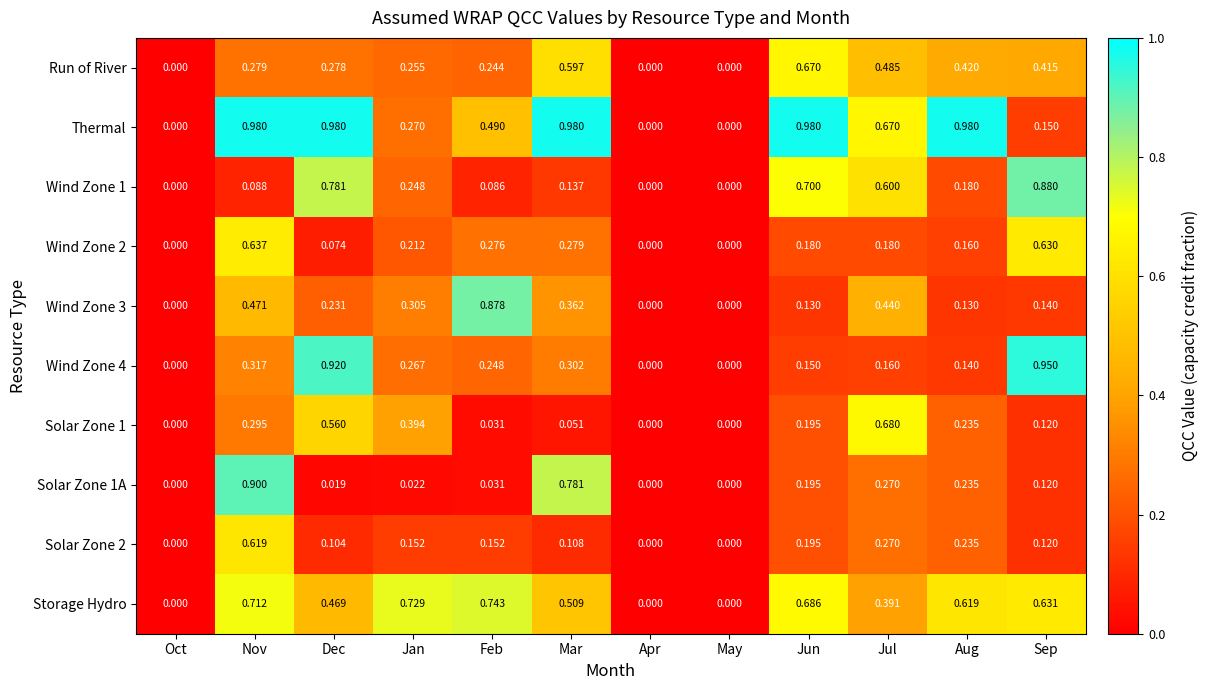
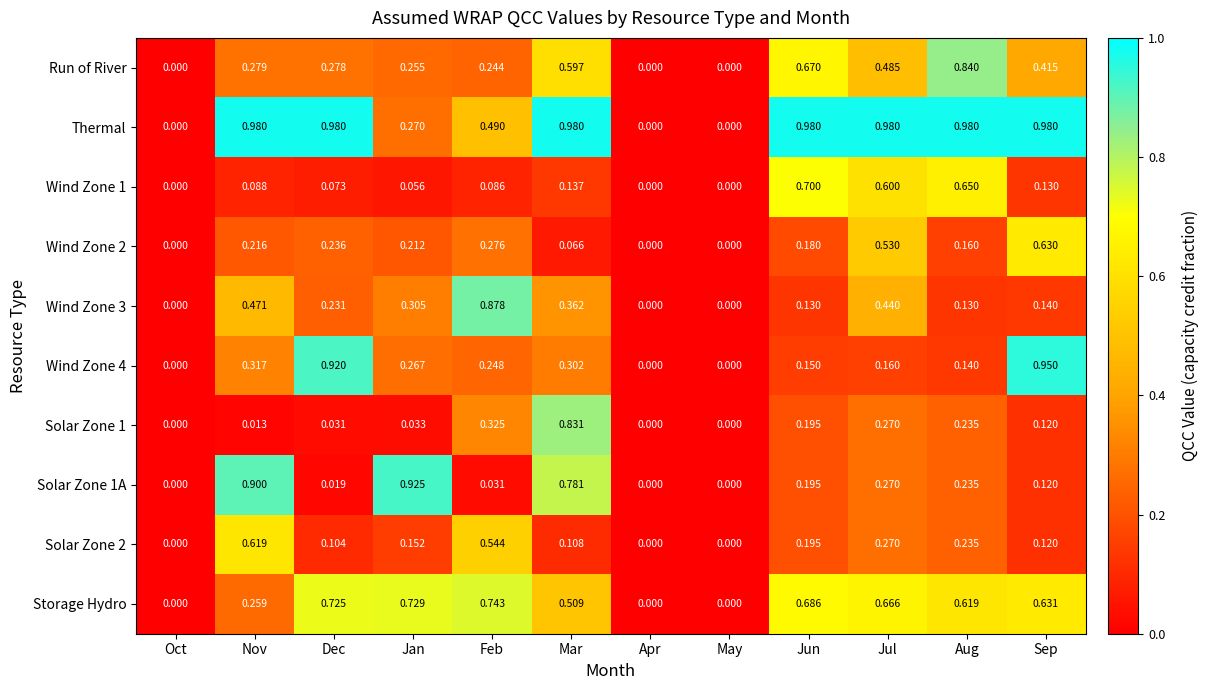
Run of River, Aug: 0.420 -> 0.840
Thermal, Jul: 0.670 -> 0.980
Thermal, Sep: 0.150 -> 0.980
Wind Zone 1, Dec: 0.781 -> 0.073
Wind Zone 1, Jan: 0.248 -> 0.056
Wind Zone 1, Aug: 0.180 -> 0.650
Wind Zone 1, Sep: 0.880 -> 0.130
Wind Zone 2, Nov: 0.637 -> 0.216
Wind Zone 2, Dec: 0.074 -> 0.236
Wind Zone 2, Mar: 0.279 -> 0.066
Wind Zone 2, Jul: 0.180 -> 0.530
Solar Zone 1, Nov: 0.295 -> 0.013
Solar Zone 1, Dec: 0.560 -> 0.031
Solar Zone 1, Jan: 0.394 -> 0.033
Solar Zone 1, Feb: 0.031 -> 0.325
Solar Zone 1, Mar: 0.051 -> 0.831
Solar Zone 1, Jul: 0.680 -> 0.270
Solar Zone 1A, Jan: 0.022 -> 0.925
Solar Zone 2, Feb: 0.152 -> 0.544
Storage Hydro, Nov: 0.712 -> 0.259
Storage Hydro, Dec: 0.469 -> 0.725
Storage Hydro, Jul: 0.391 -> 0.666
